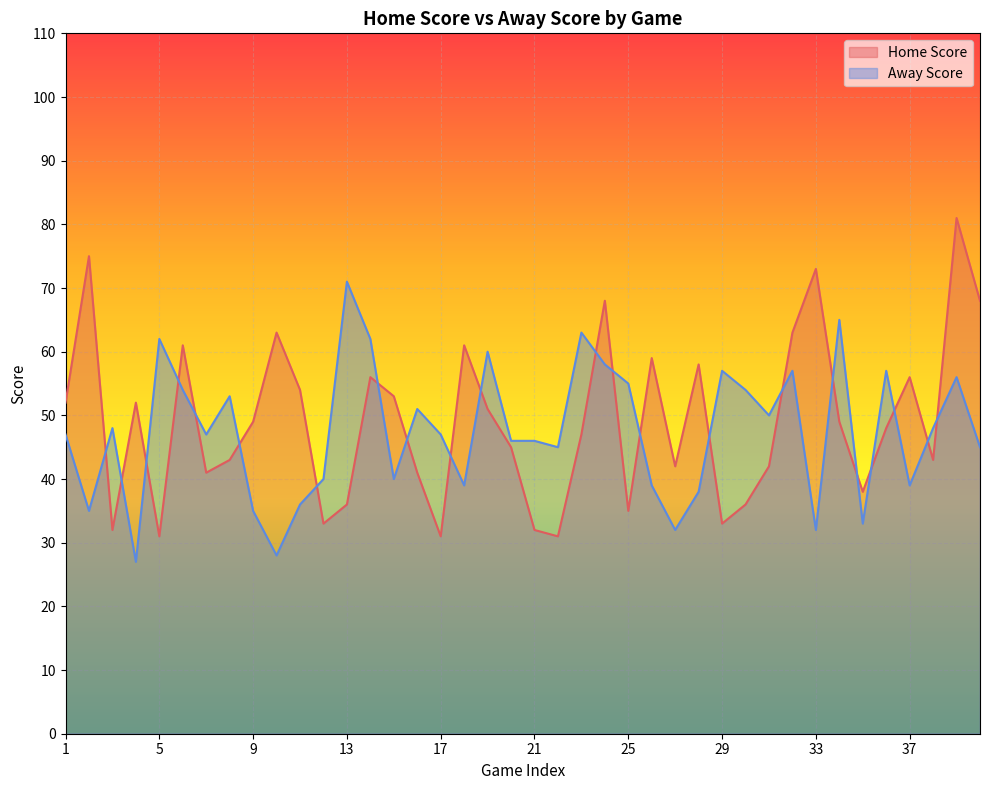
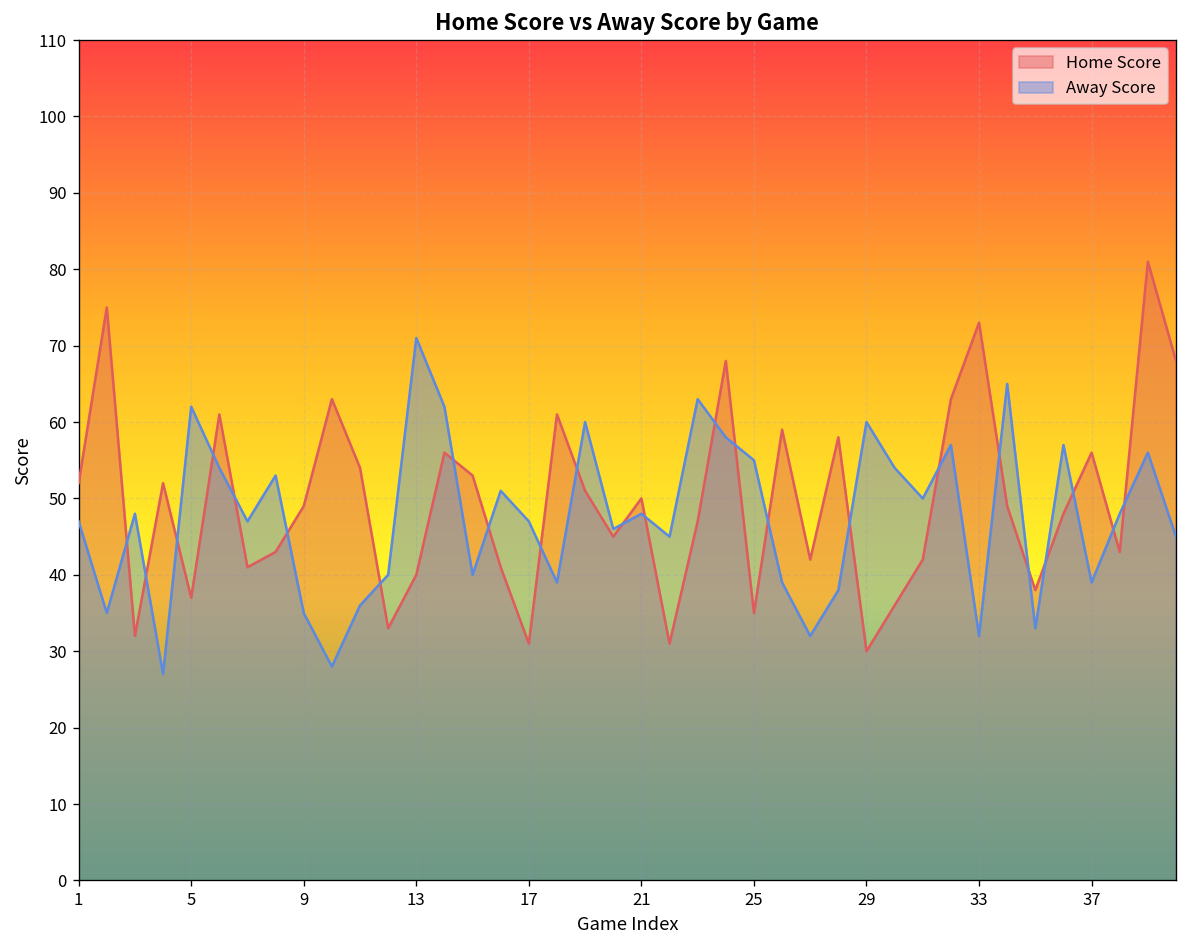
Home Score, 5: 31 -> 37
Home Score, 13: 36 -> 40
Home Score, 21: 32 -> 50
Away Score, 21: 46 -> 48
Home Score, 29: 33 -> 30
Away Score, 29: 57 -> 60
